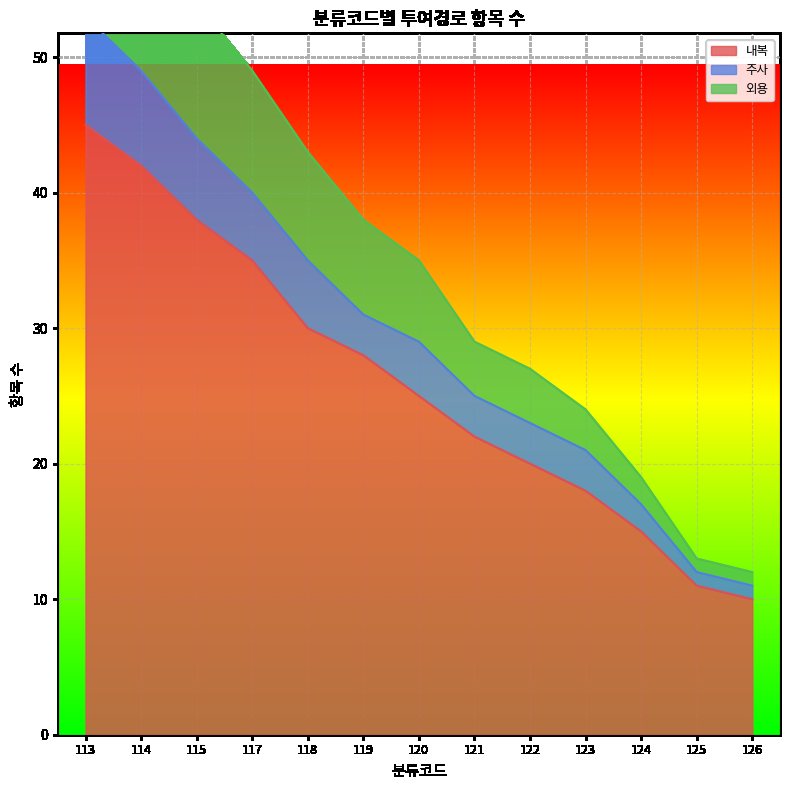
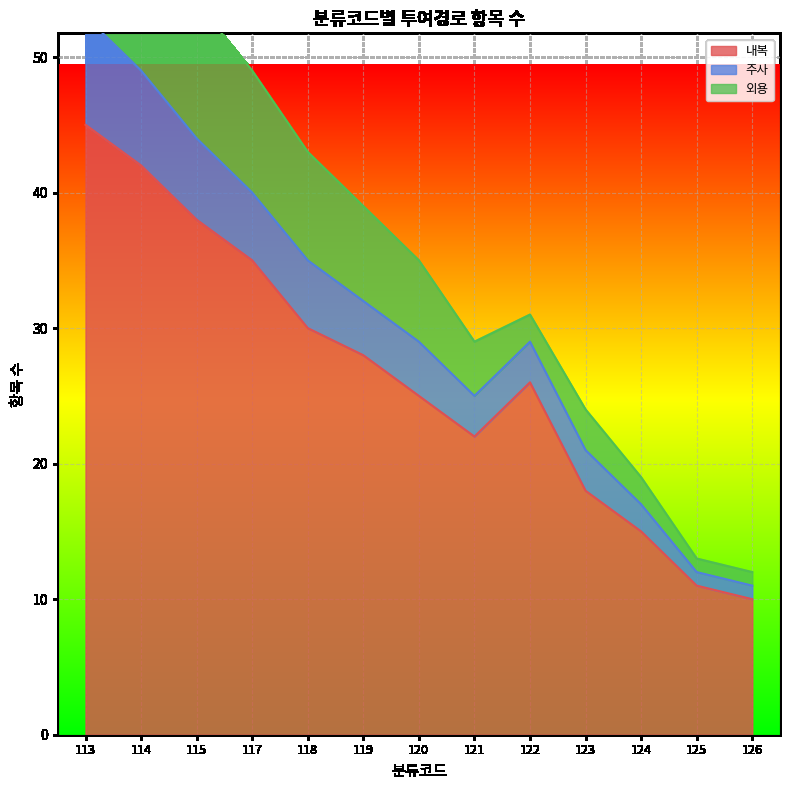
주사, 119: 3 -> 4
내복, 122: 20 -> 26
외용, 122: 4 -> 2
